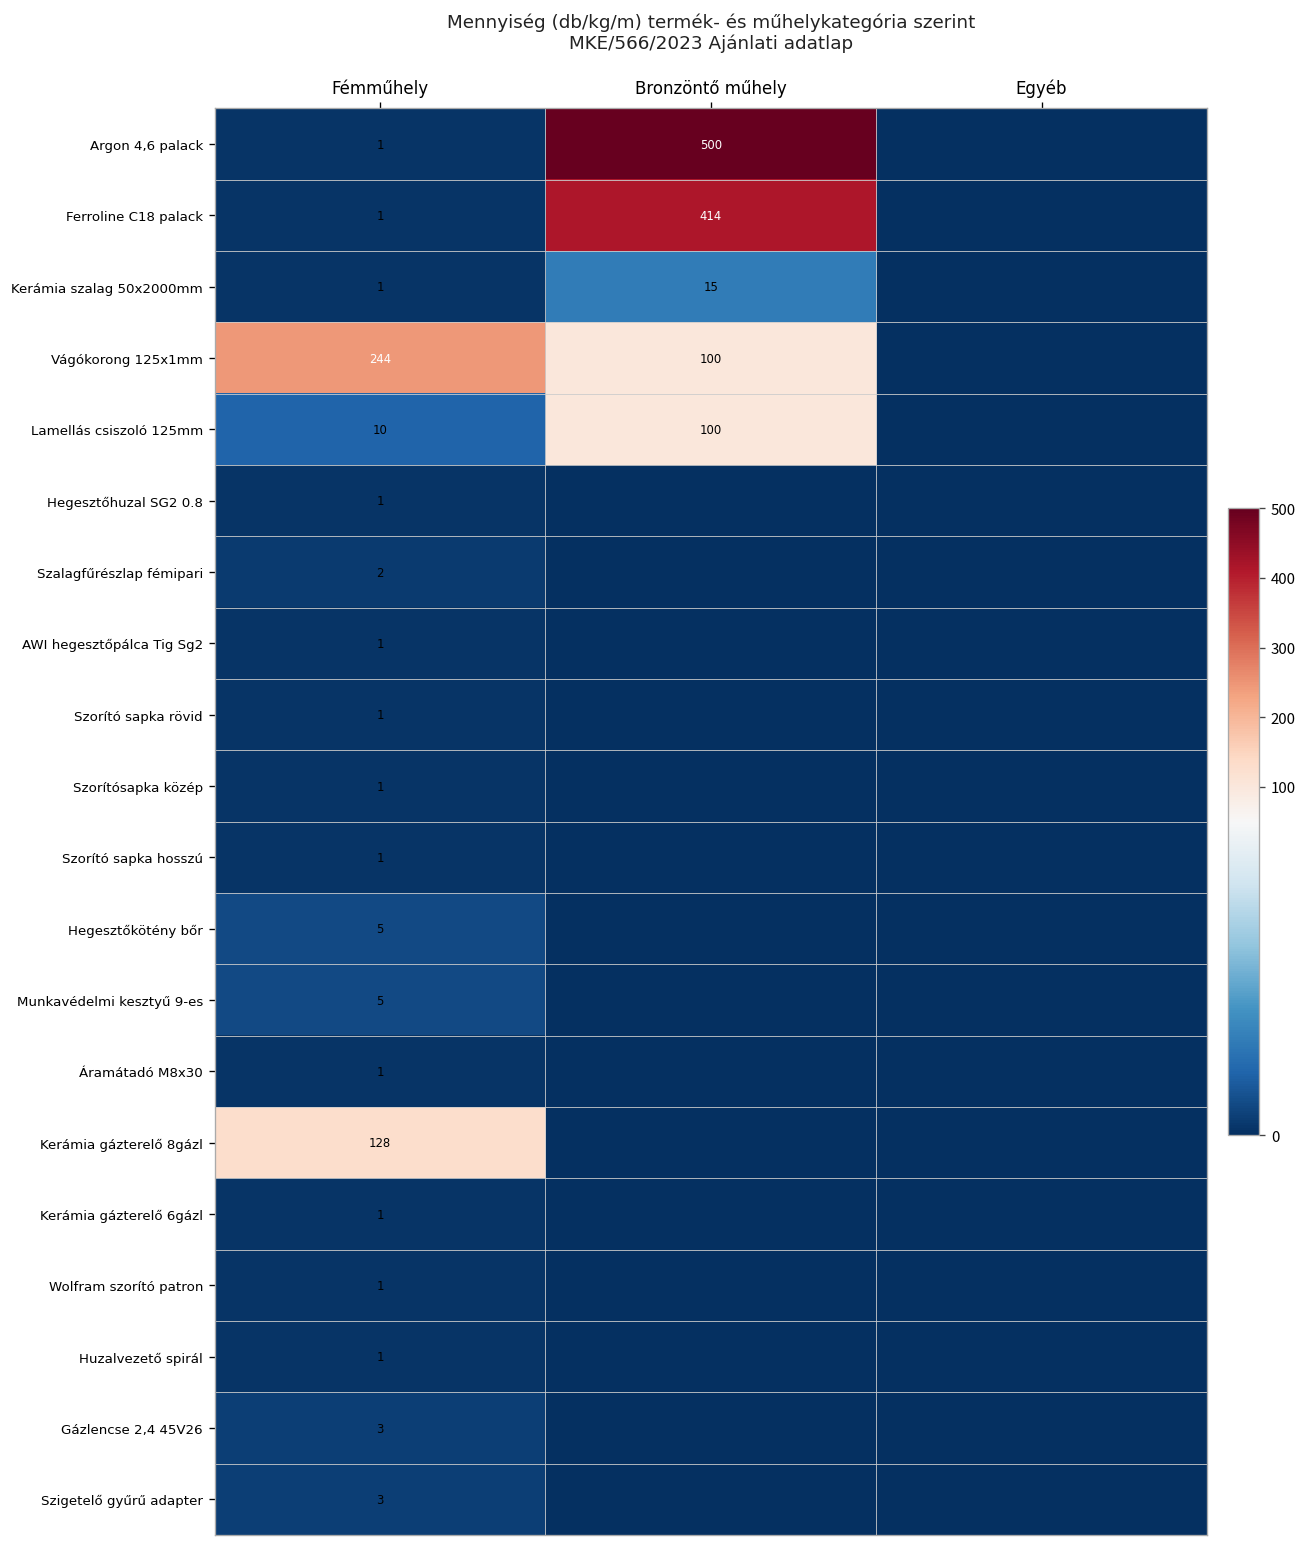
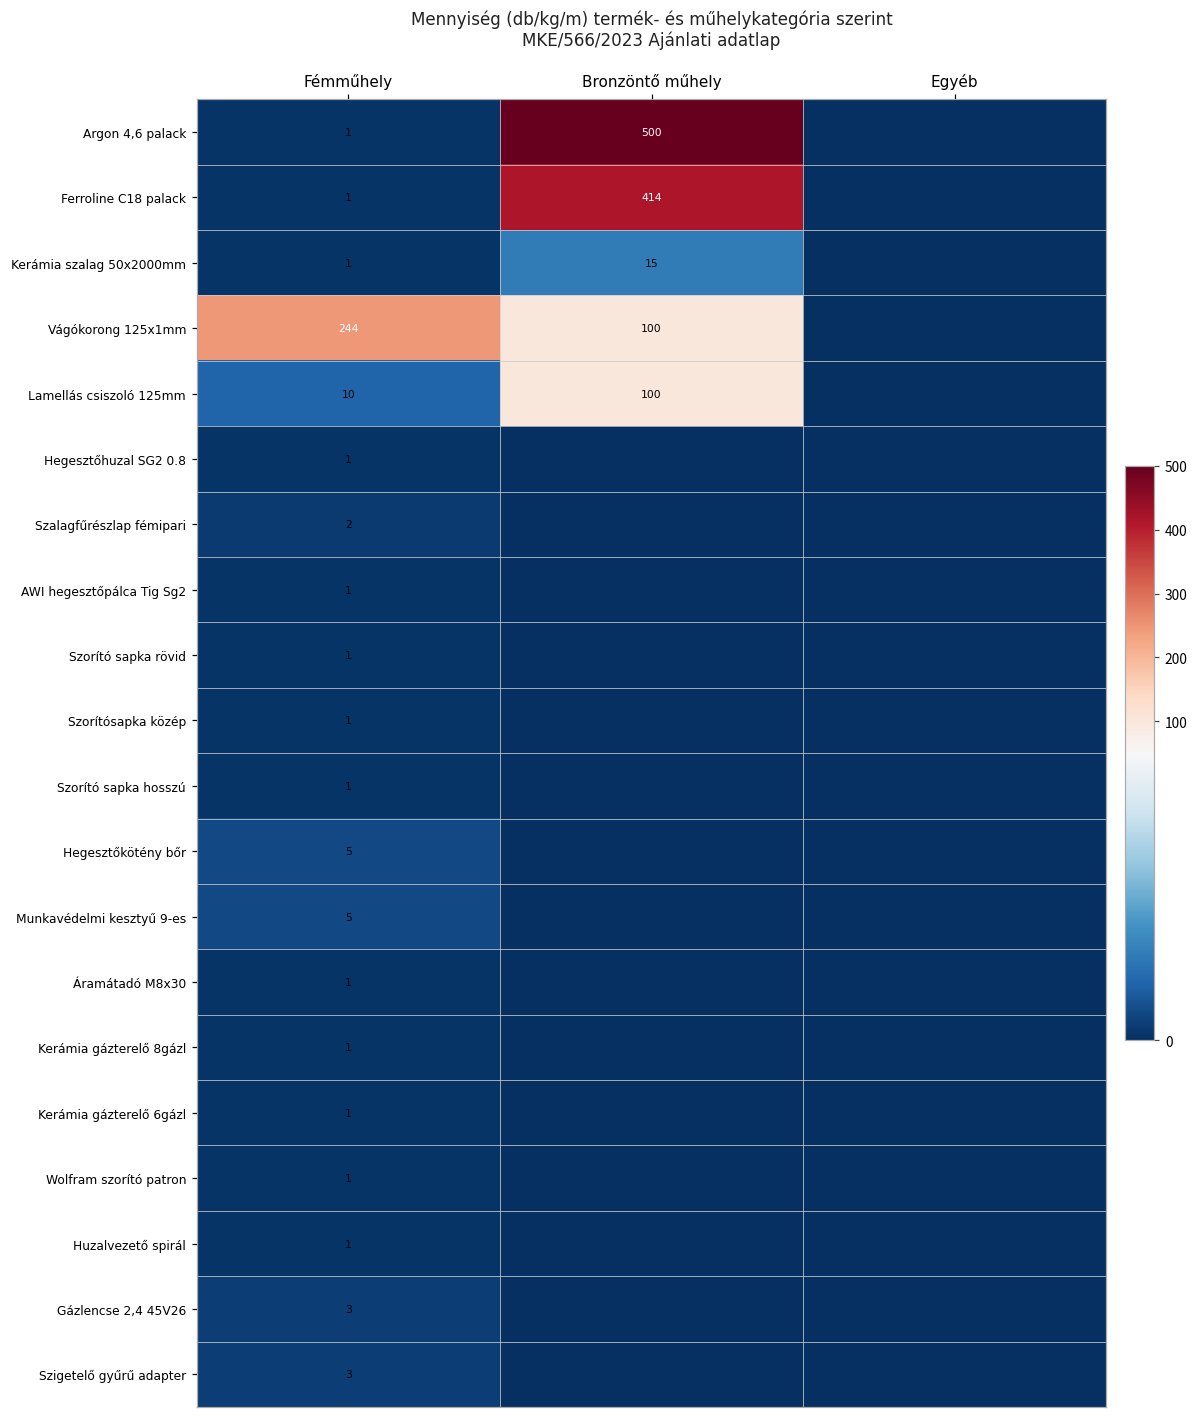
Kerámia gázterelő 8gázl, Fémműhely: 128 -> 1
